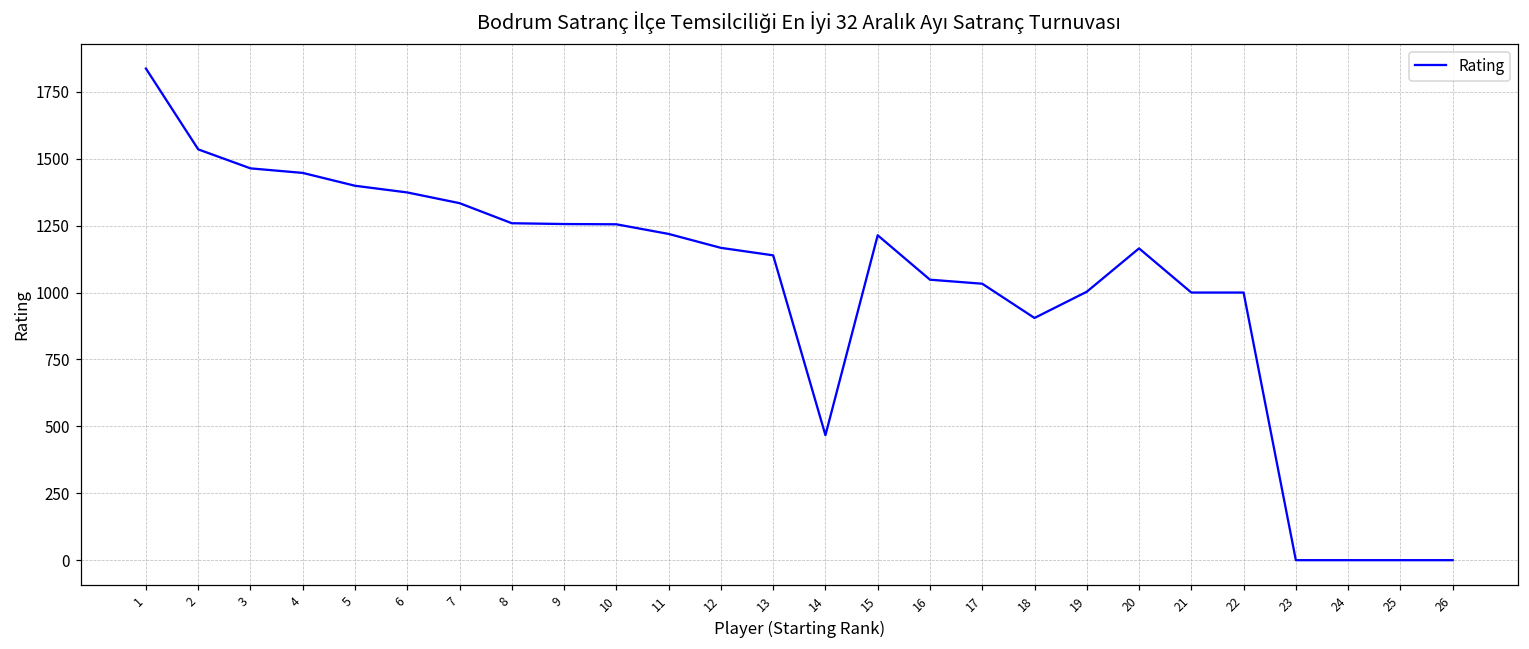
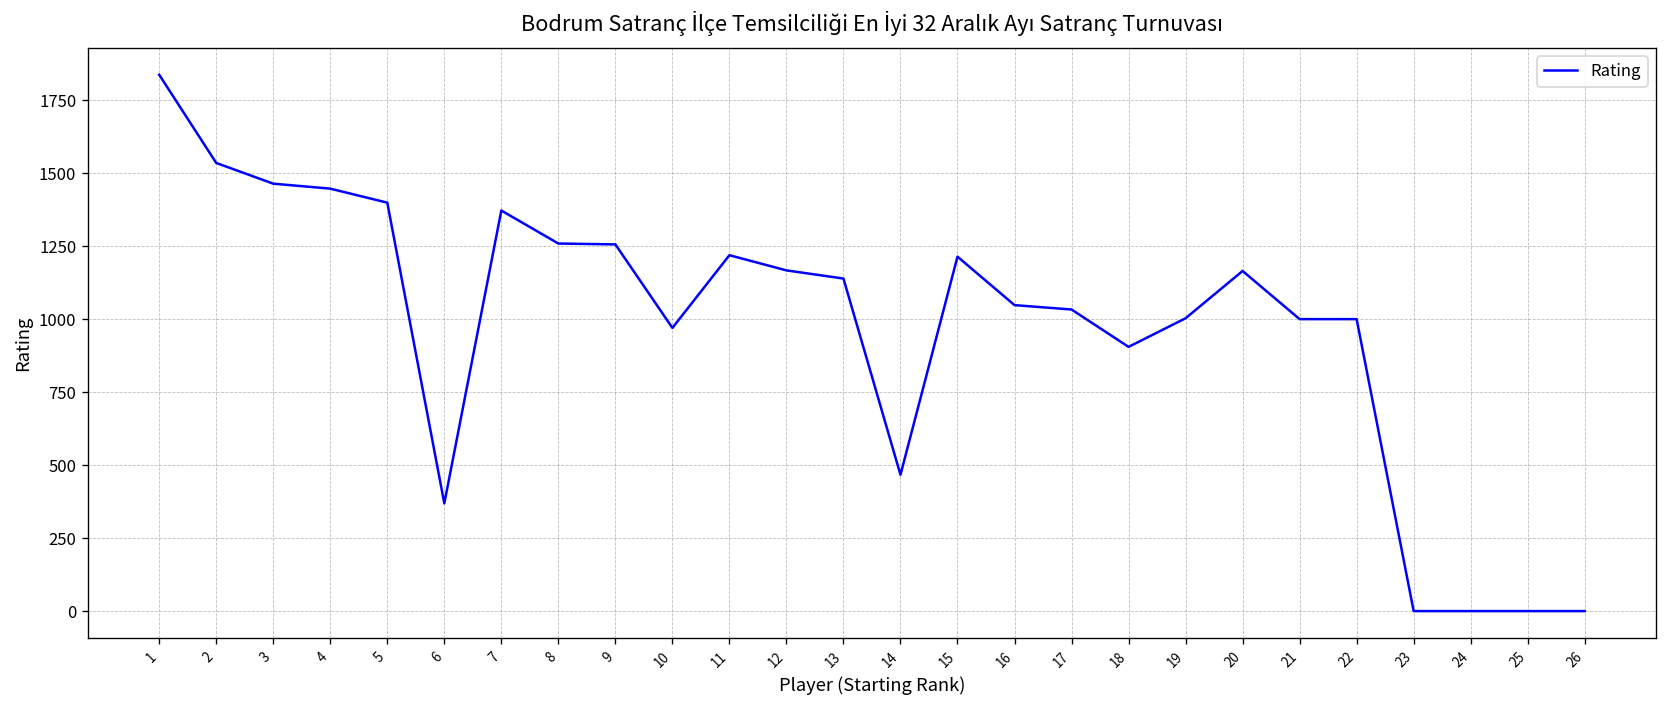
6: 1370 -> 370
7: 1330 -> 1370
10: 1260 -> 970
